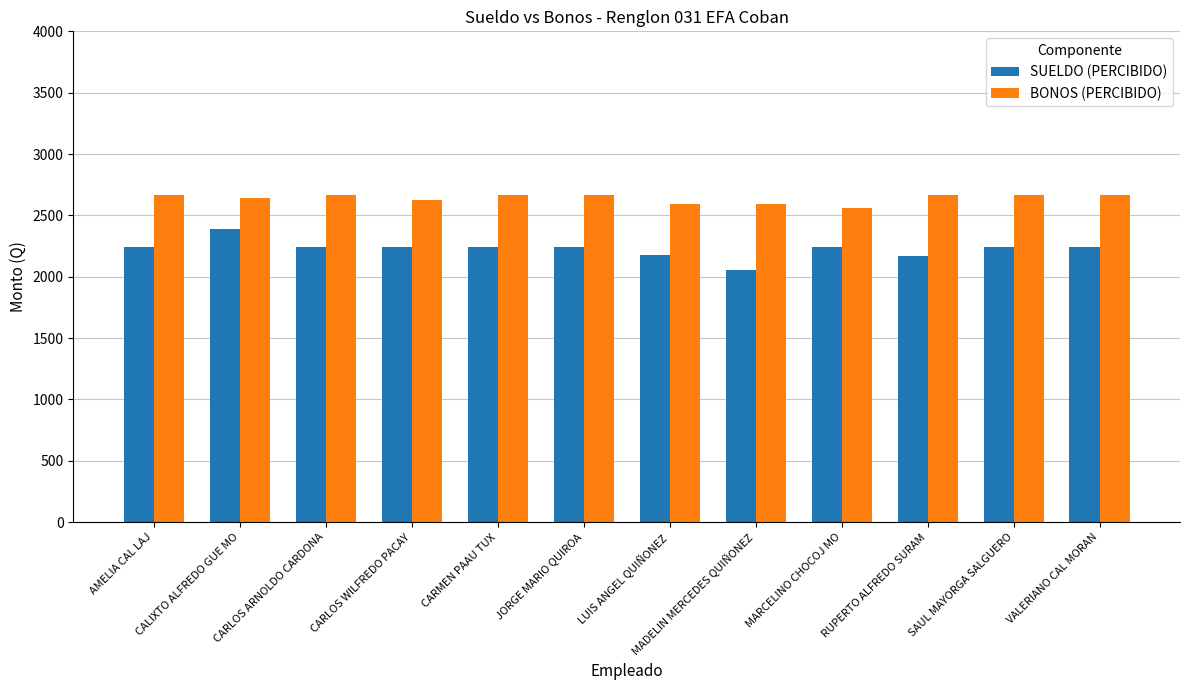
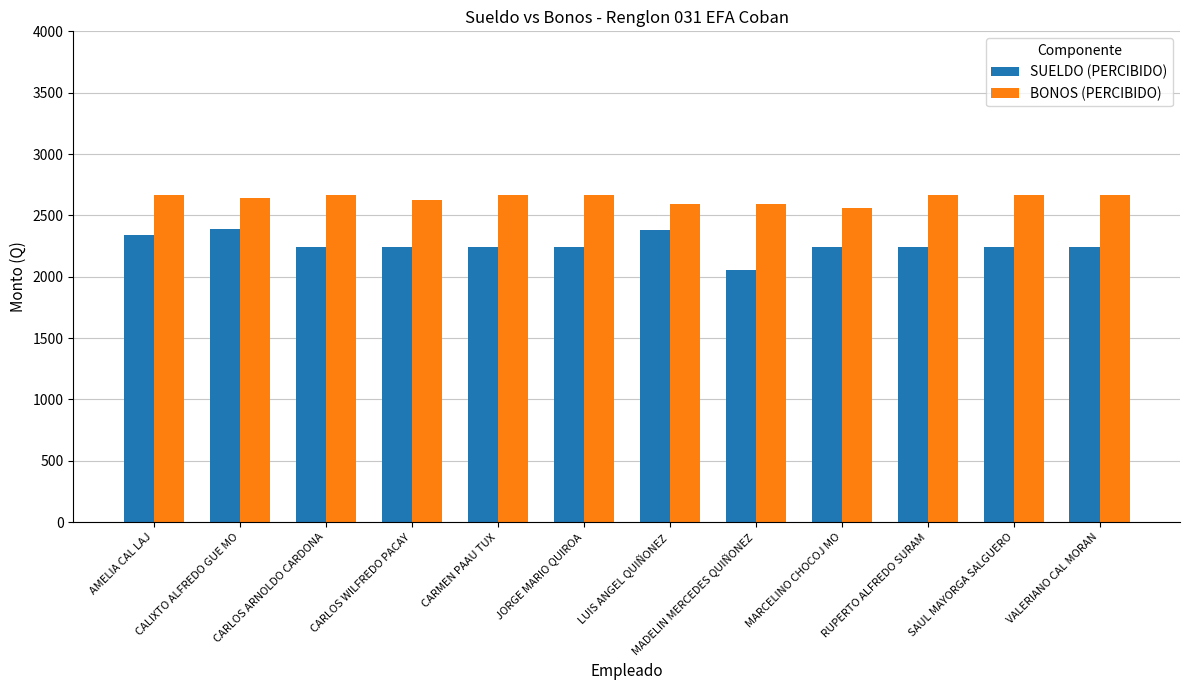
SUELDO (PERCIBIDO), AMELIA CAL LAJ: 2240 -> 2340
SUELDO (PERCIBIDO), LUIS ANGEL QUIÑONEZ: 2180 -> 2380
SUELDO (PERCIBIDO), RUPERTO ALFREDO SURAM: 2170 -> 2240
